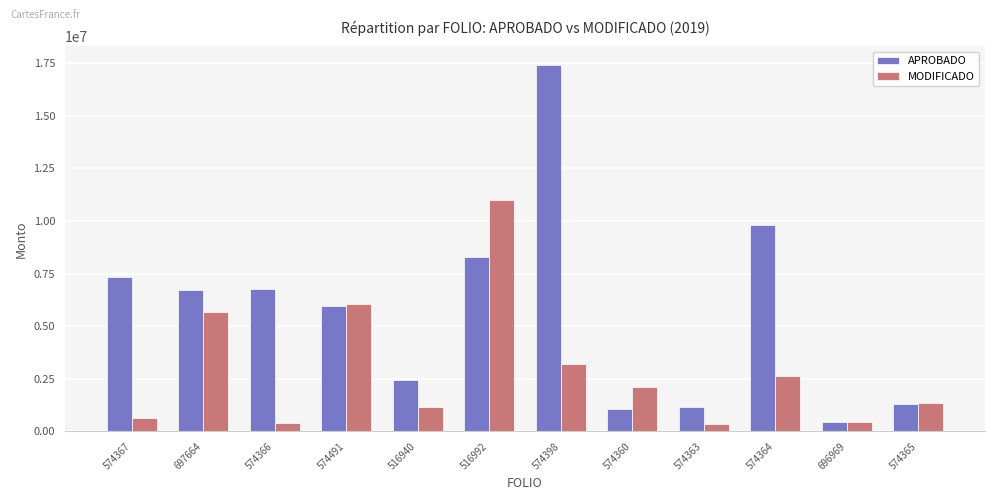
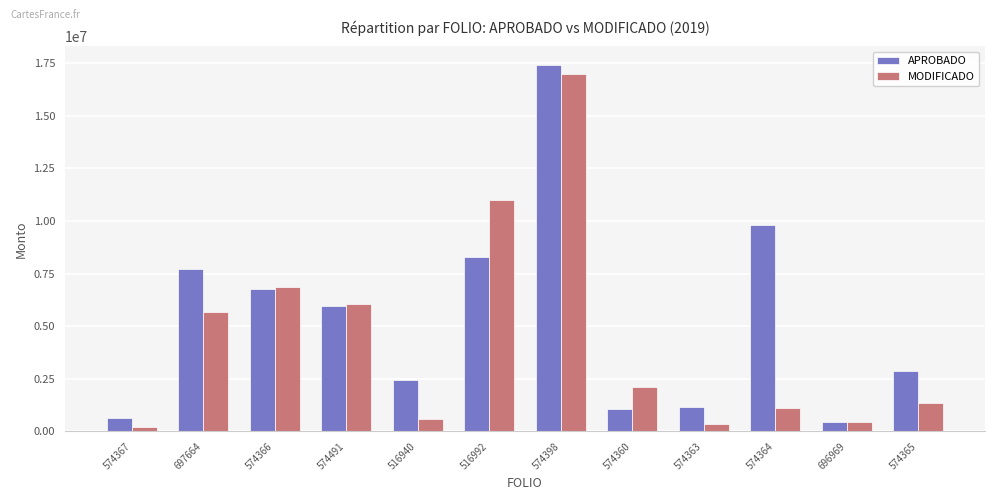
APROBADO, 574367: 7300000 -> 700000
MODIFICADO, 574367: 600000 -> 200000
APROBADO, 697664: 6700000 -> 7700000
MODIFICADO, 574366: 400000 -> 6900000
MODIFICADO, 516940: 1200000 -> 600000
MODIFICADO, 574398: 3200000 -> 17000000
MODIFICADO, 574364: 2700000 -> 1100000
APROBADO, 574365: 1300000 -> 2900000
